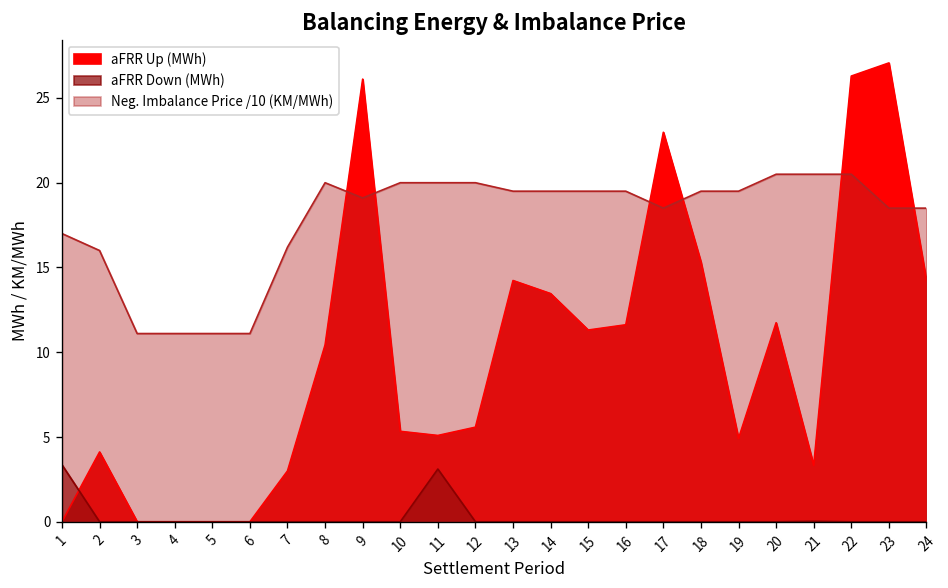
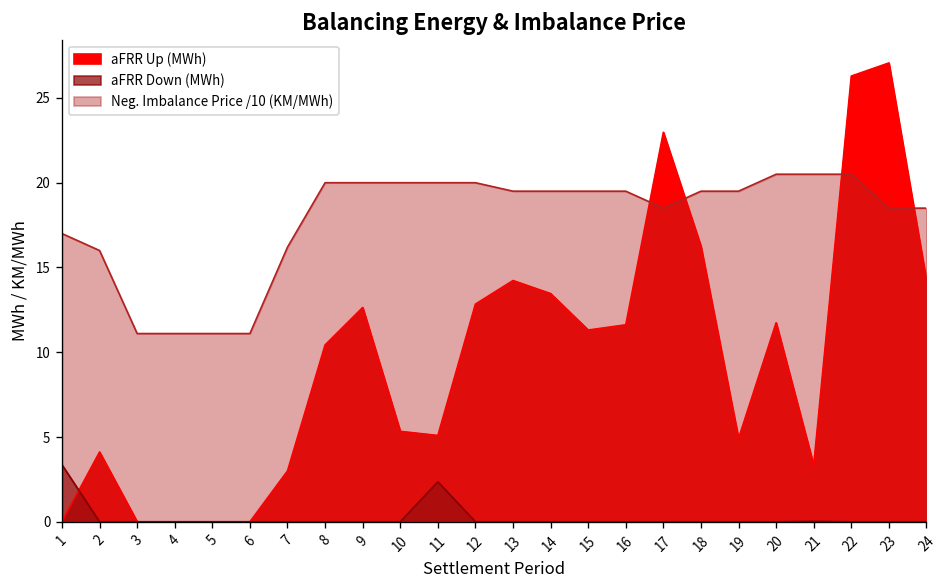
aFRR Up (MWh), 9: 26.1 -> 12.6
Neg. Imbalance Price /10 (KM/MWh), 9: 19.1 -> 20.0
aFRR Down (MWh), 11: 3.1 -> 2.4
aFRR Up (MWh), 12: 5.6 -> 12.8
aFRR Up (MWh), 18: 15.3 -> 16.3
